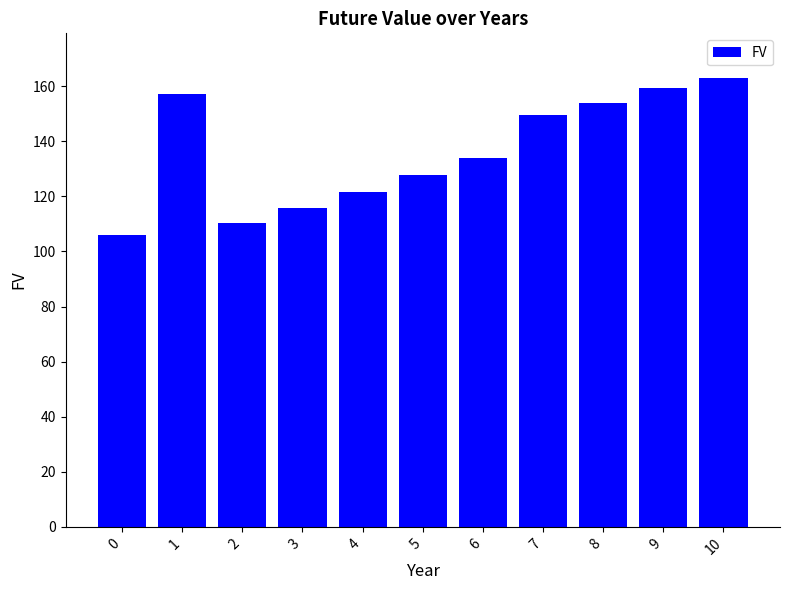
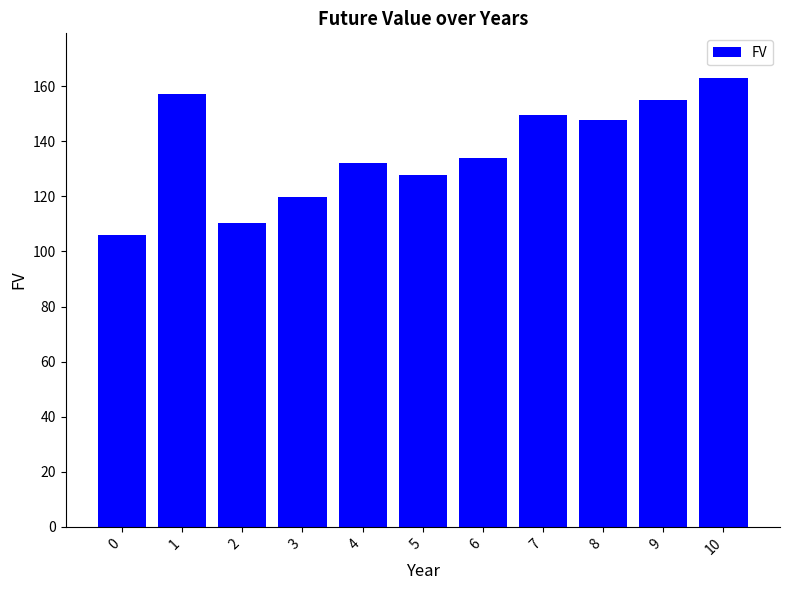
3: 116 -> 120
4: 122 -> 132
8: 154 -> 148
9: 159 -> 155
